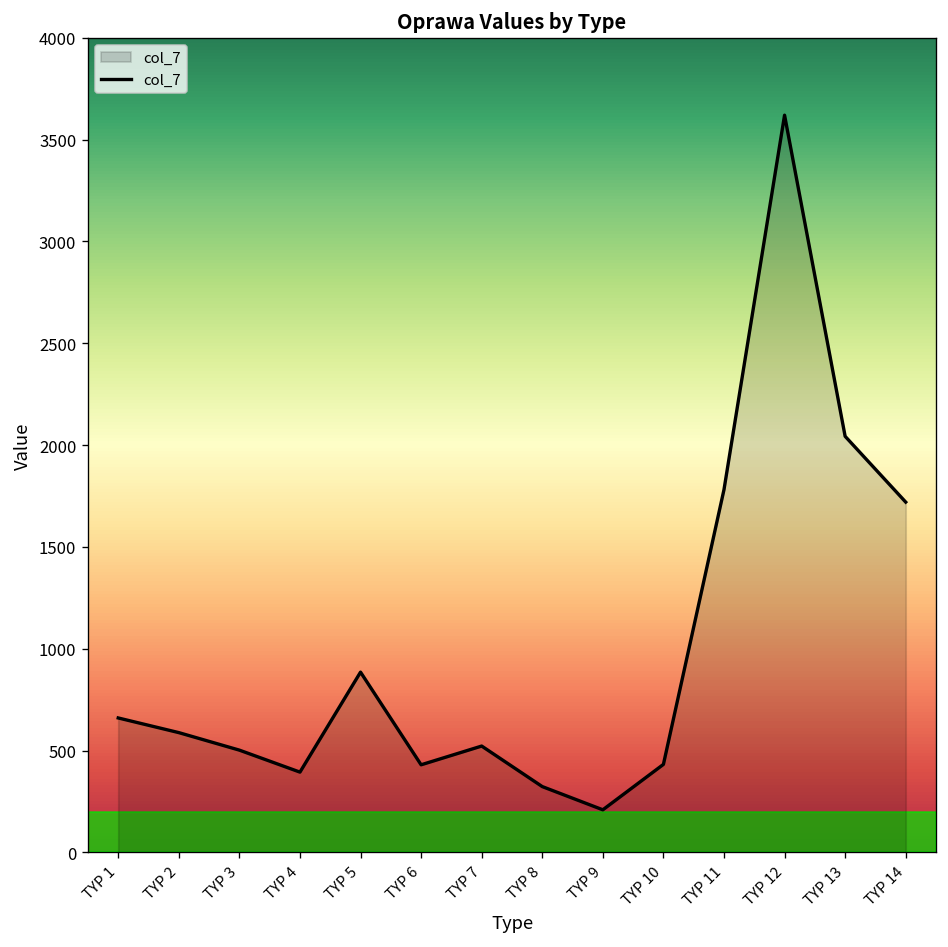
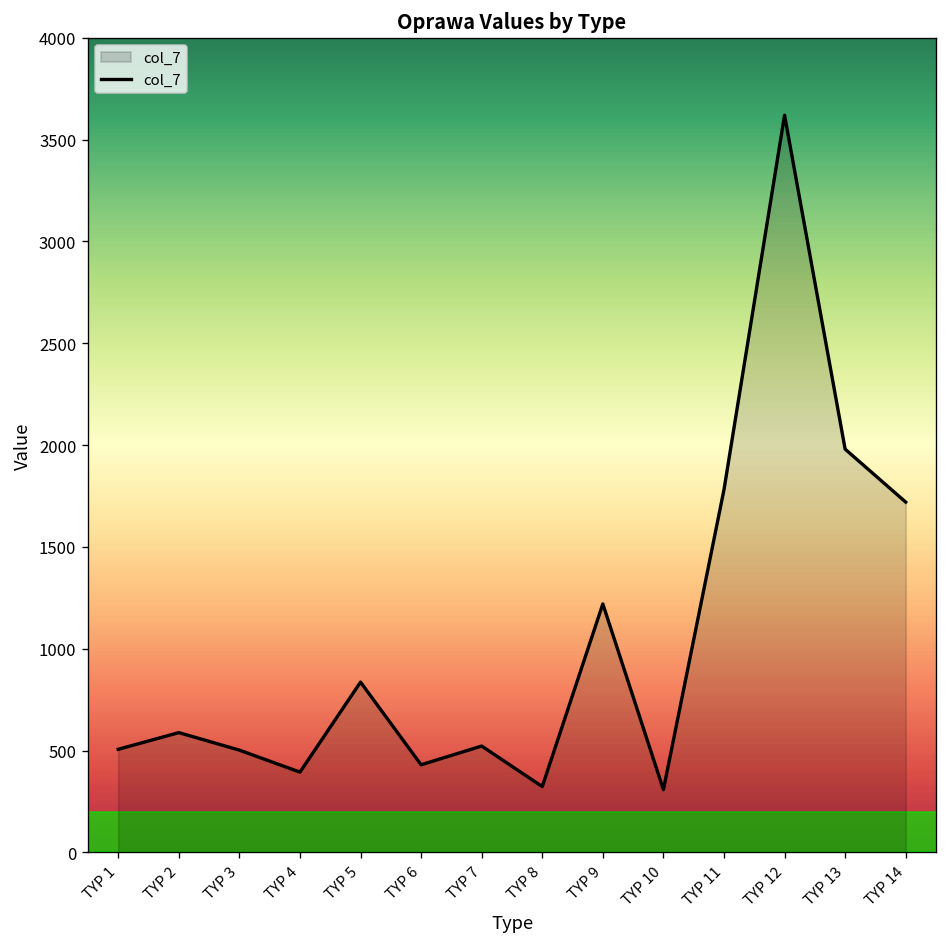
col_7, TYP 1: 660 -> 510
col_7, TYP 5: 890 -> 840
col_7, TYP 9: 210 -> 1220
col_7, TYP 10: 430 -> 310
col_7, TYP 13: 2040 -> 1980
